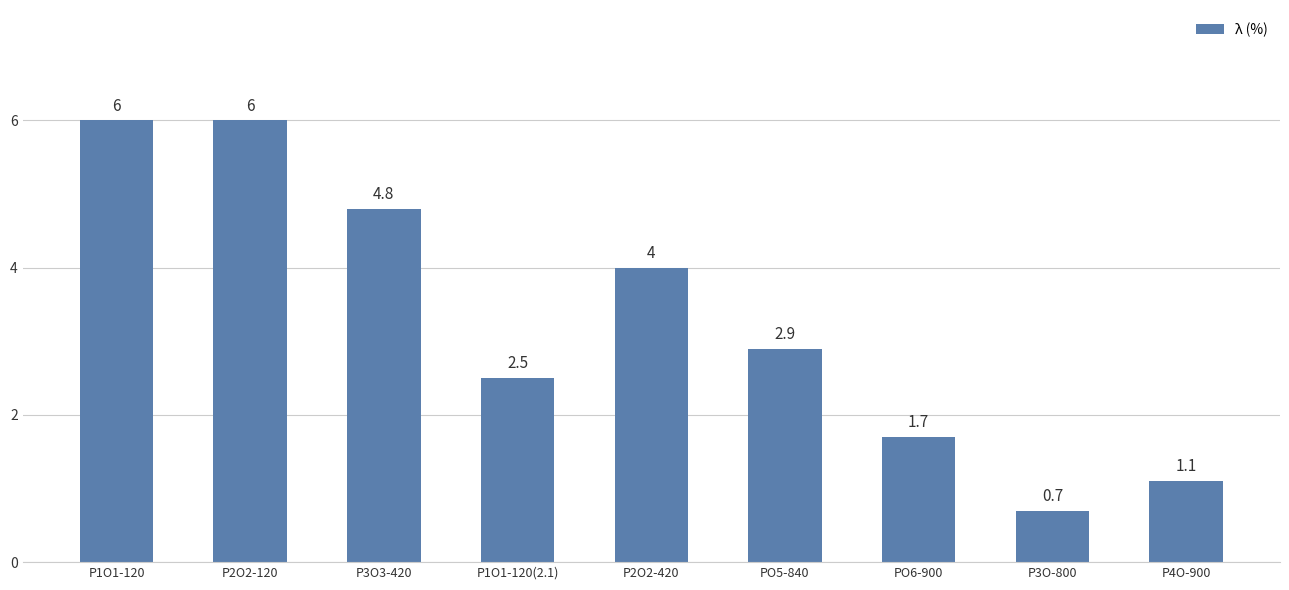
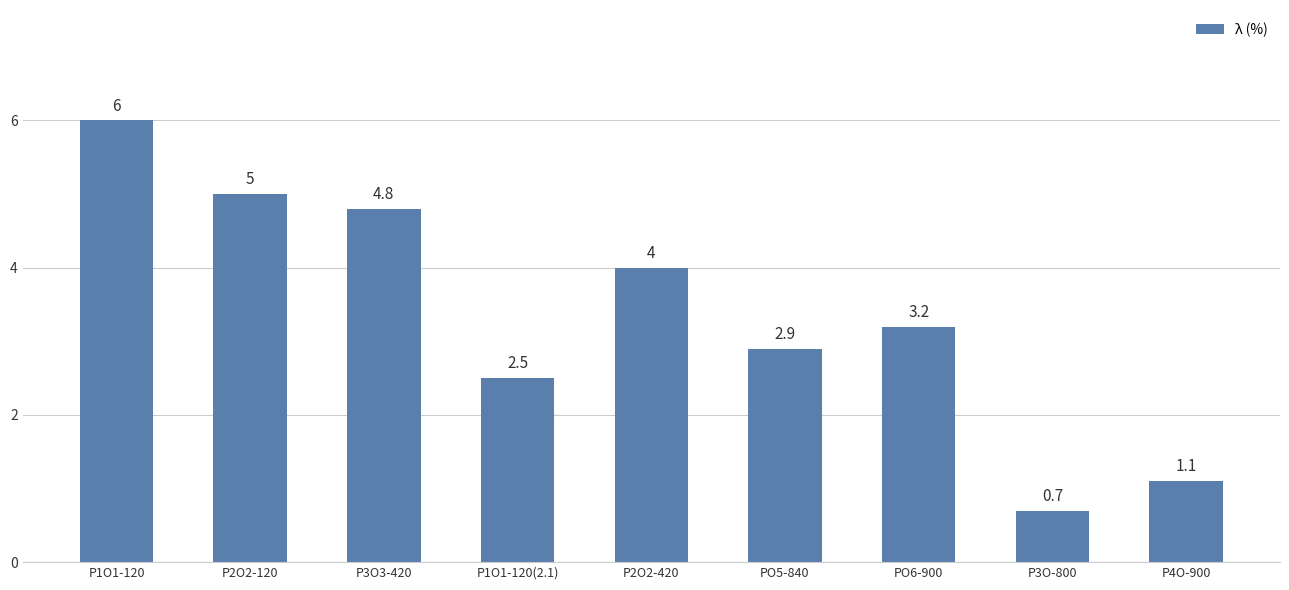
P2O2-120: 6 -> 5
PO6-900: 1.7 -> 3.2
